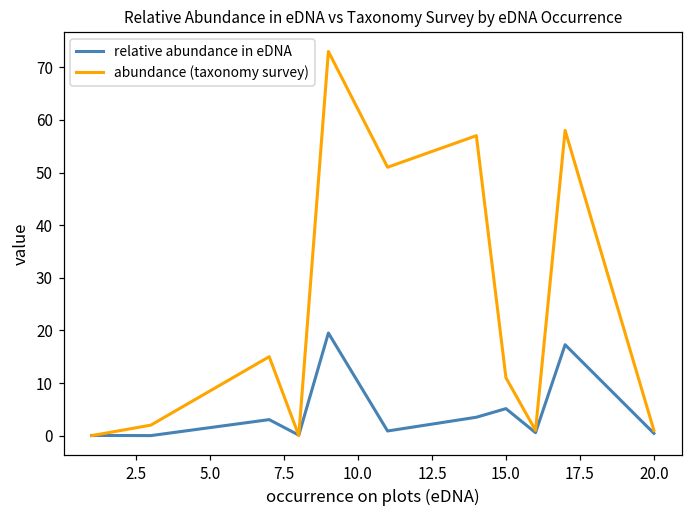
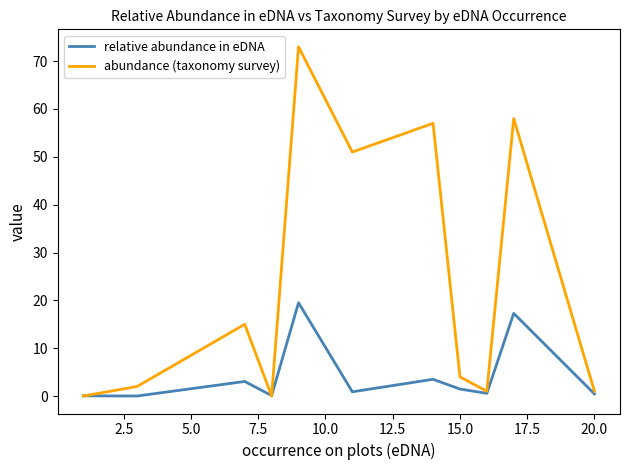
relative abundance in eDNA, 15.0: 5 -> 1
abundance (taxonomy survey), 15.0: 11 -> 4
